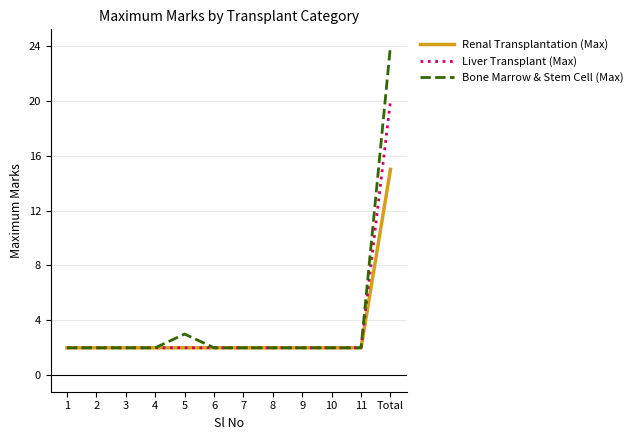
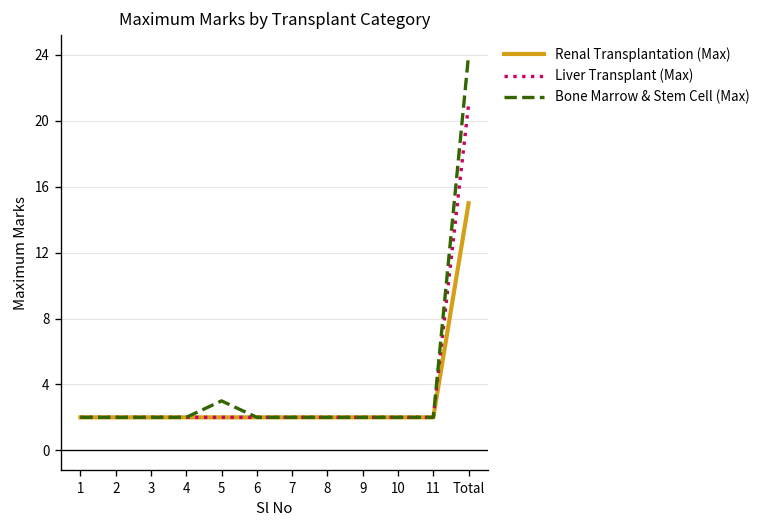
Liver Transplant (Max), Total: 20 -> 21
